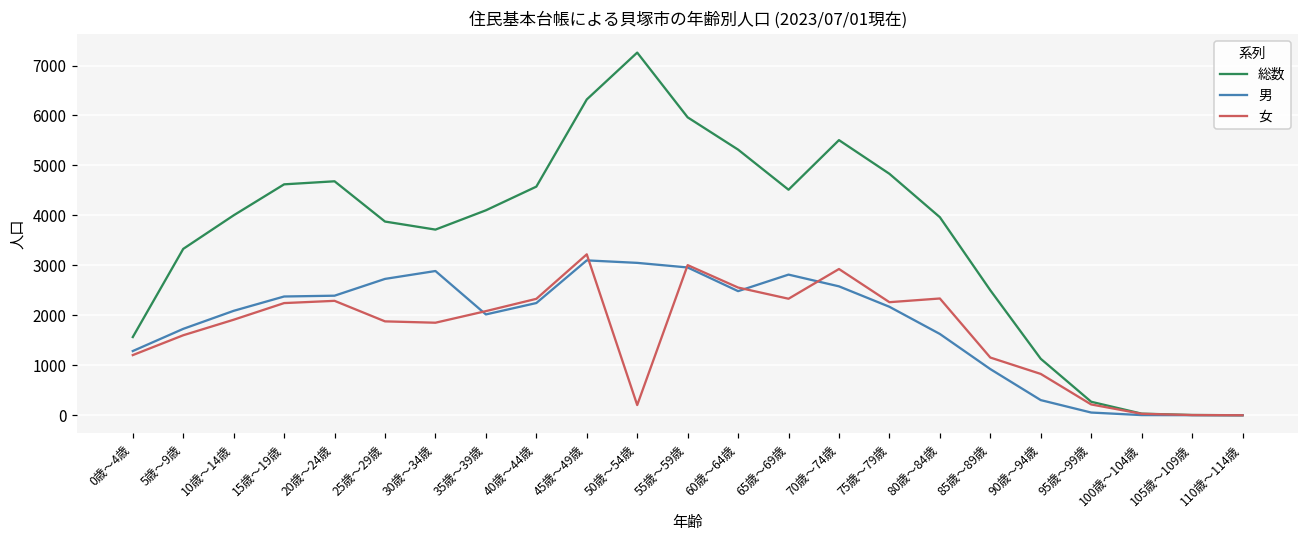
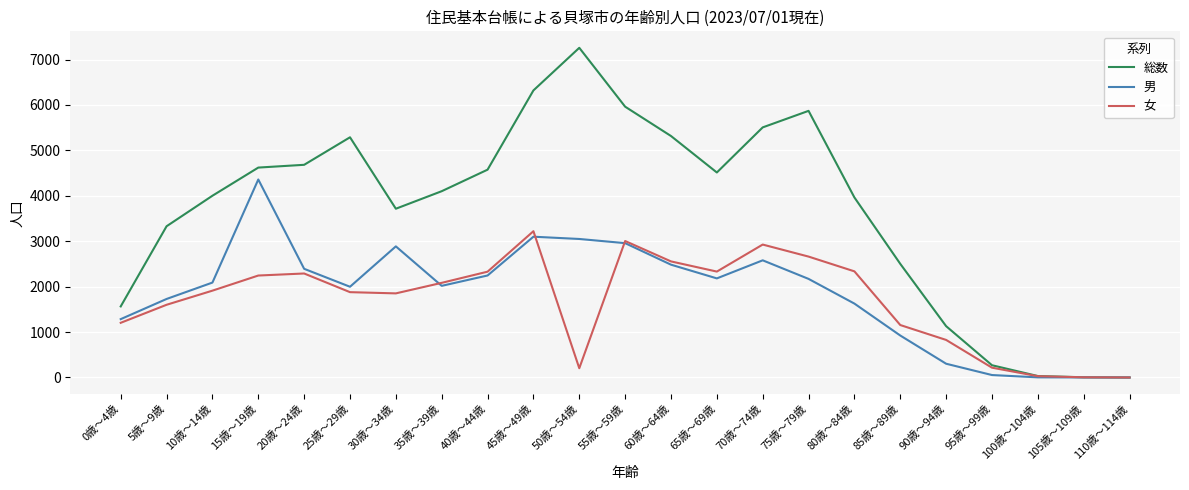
男, 15歳～19歳: 2400 -> 4400
総数, 25歳～29歳: 3900 -> 5300
男, 25歳～29歳: 2700 -> 2000
男, 65歳～69歳: 2800 -> 2200
総数, 75歳～79歳: 4800 -> 5900
女, 75歳～79歳: 2300 -> 2700
